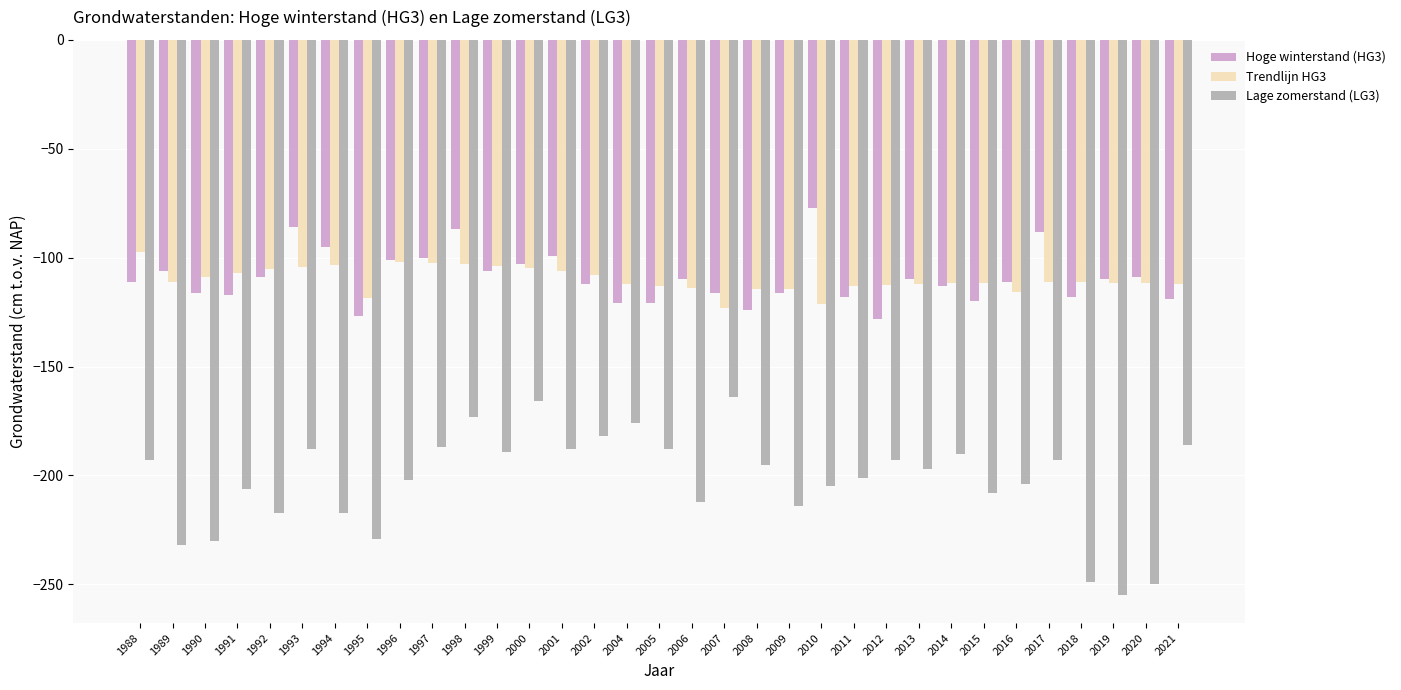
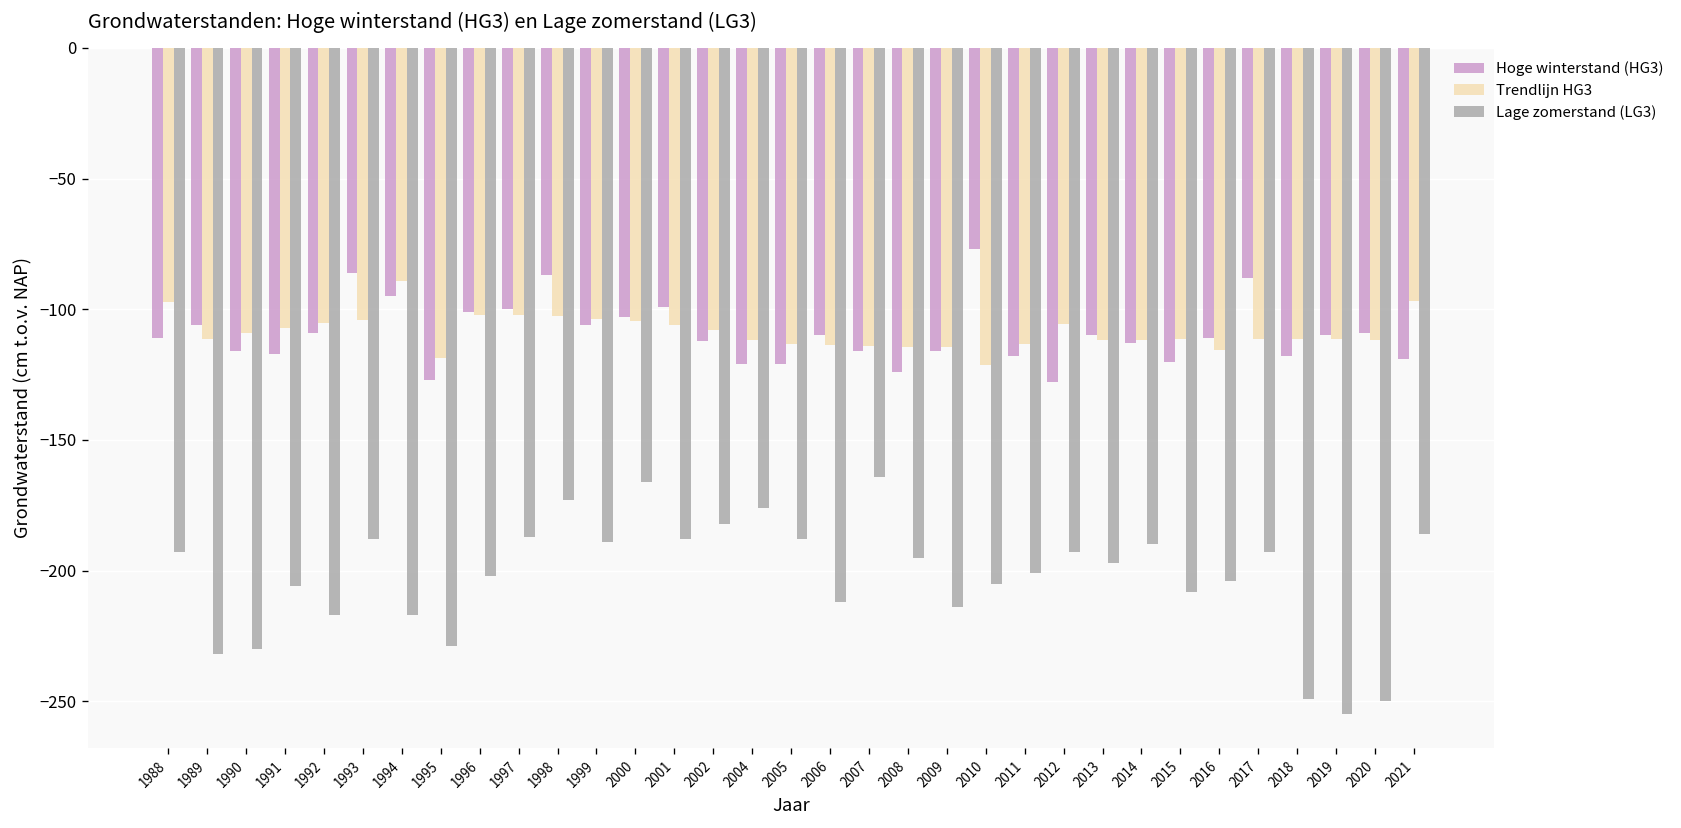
Trendlijn HG3, 1994: -103 -> -89
Trendlijn HG3, 2007: -123 -> -114
Trendlijn HG3, 2012: -112 -> -106
Trendlijn HG3, 2021: -112 -> -97
